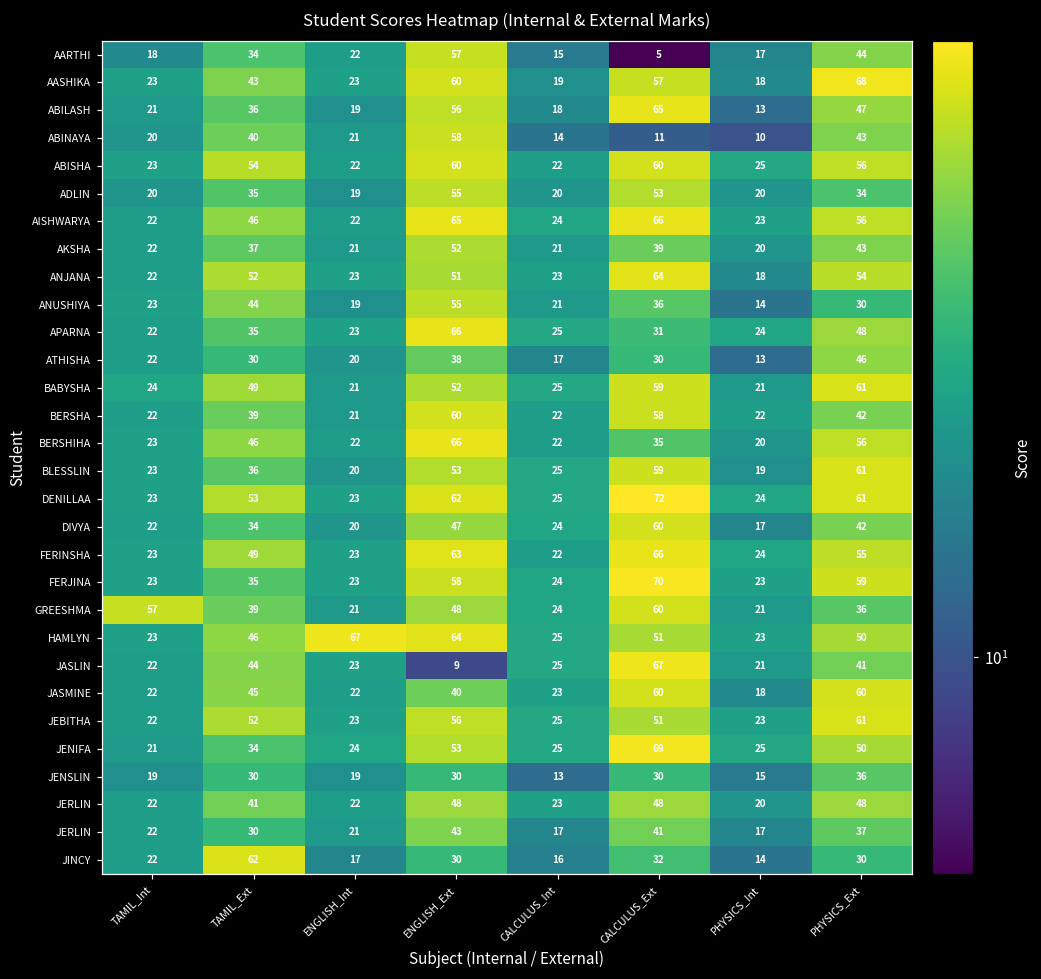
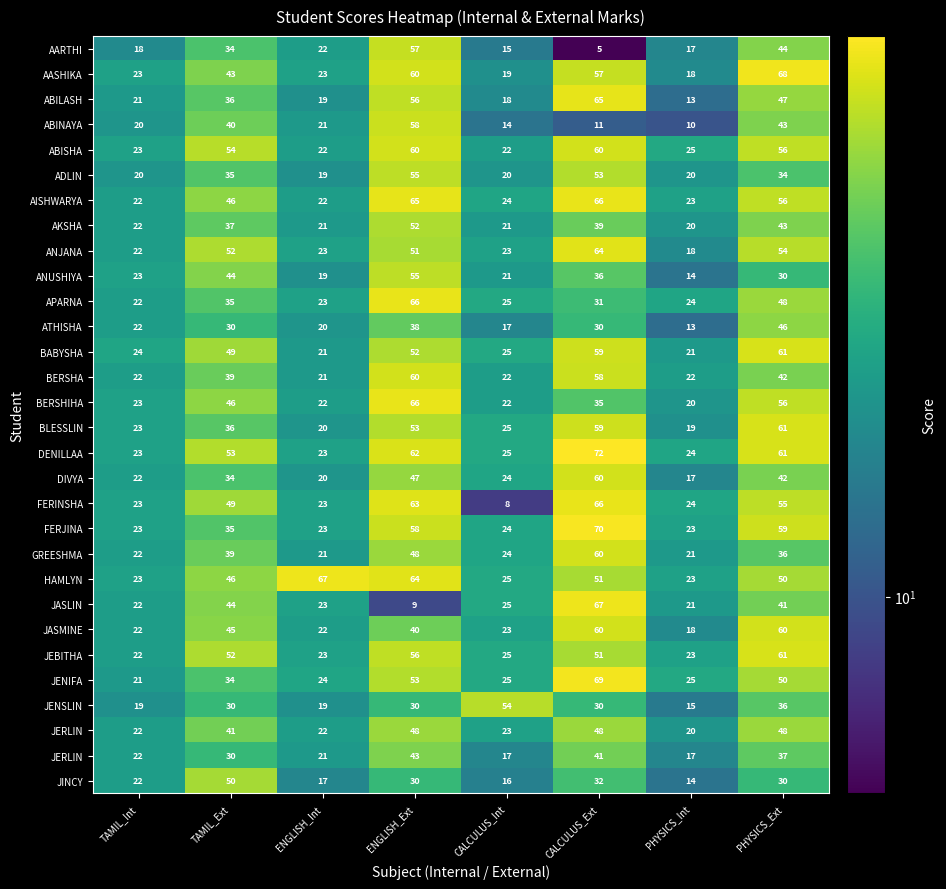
FERINSHA, CALCULUS_Int: 22 -> 8
GREESHMA, TAMIL_Int: 57 -> 22
JENSLIN, CALCULUS_Int: 13 -> 54
JINCY, TAMIL_Ext: 62 -> 50
